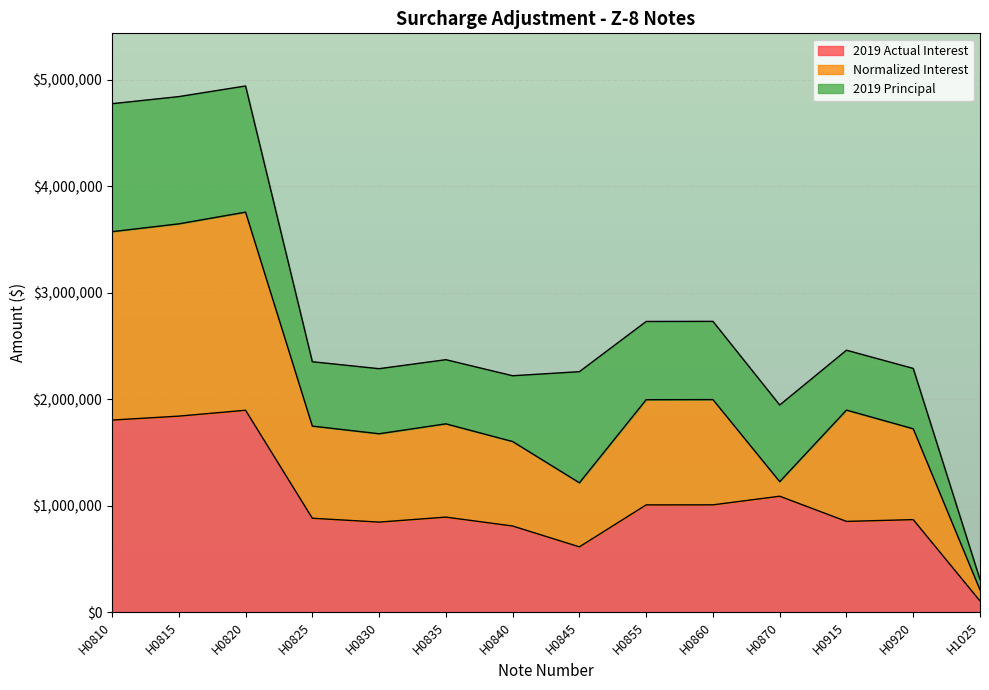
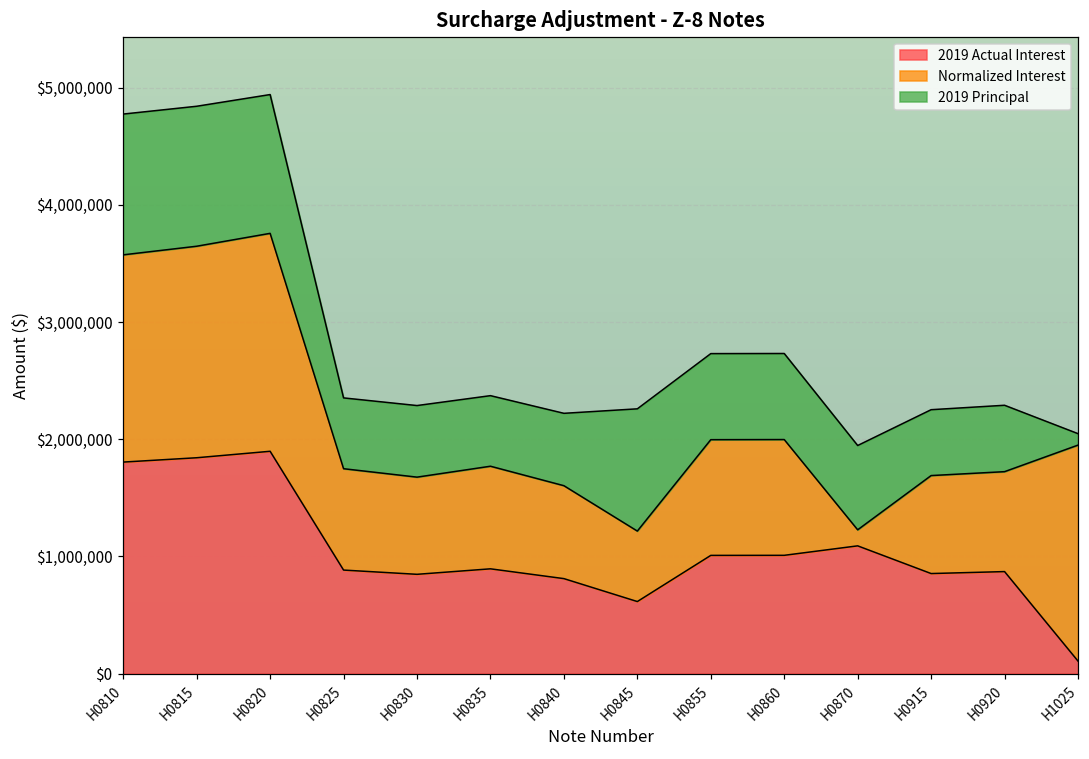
Normalized Interest, H0915: $1,050,000 -> $840,000
Normalized Interest, H1025: $100,000 -> $1,840,000
